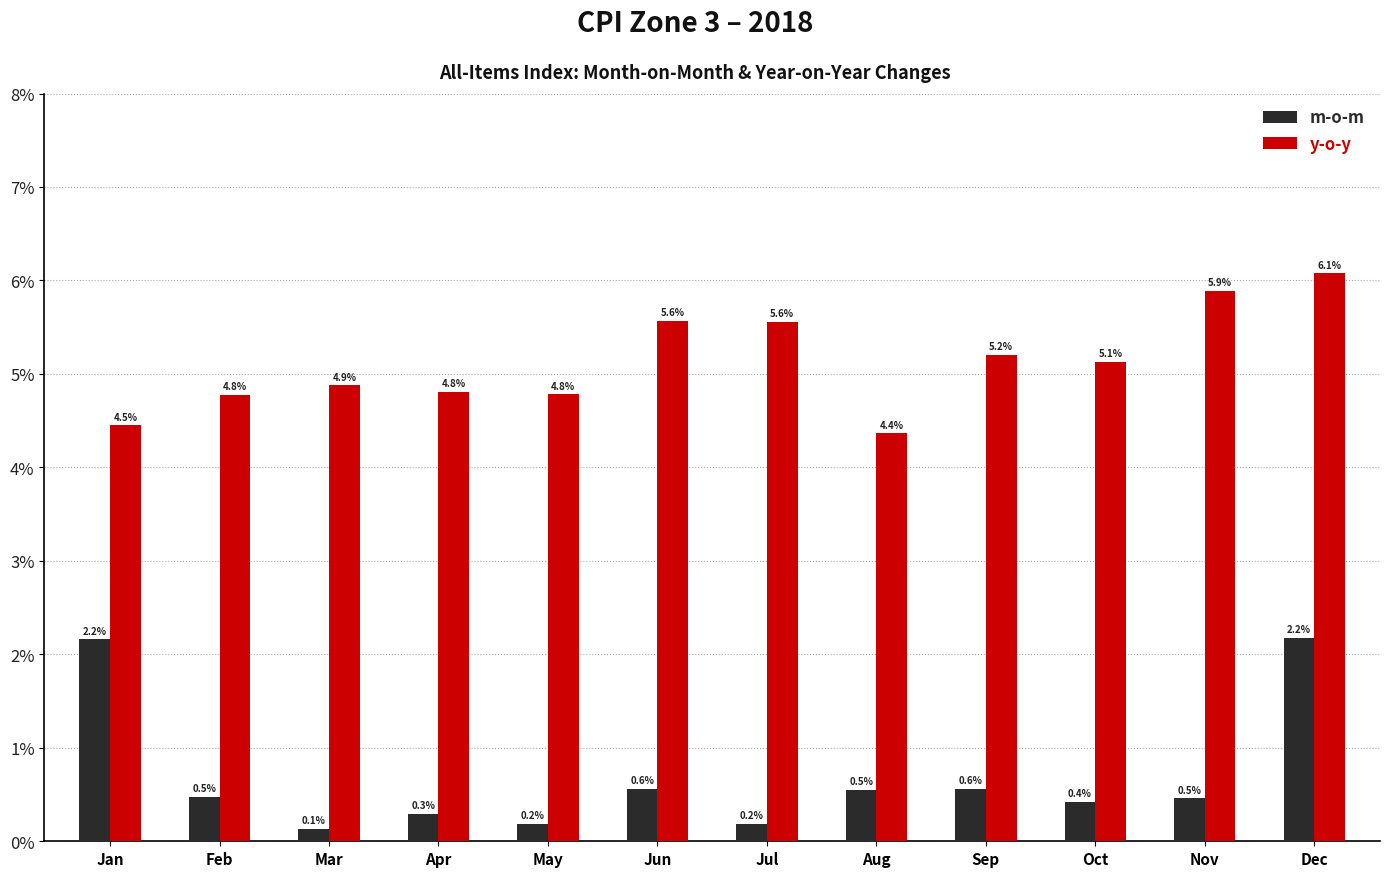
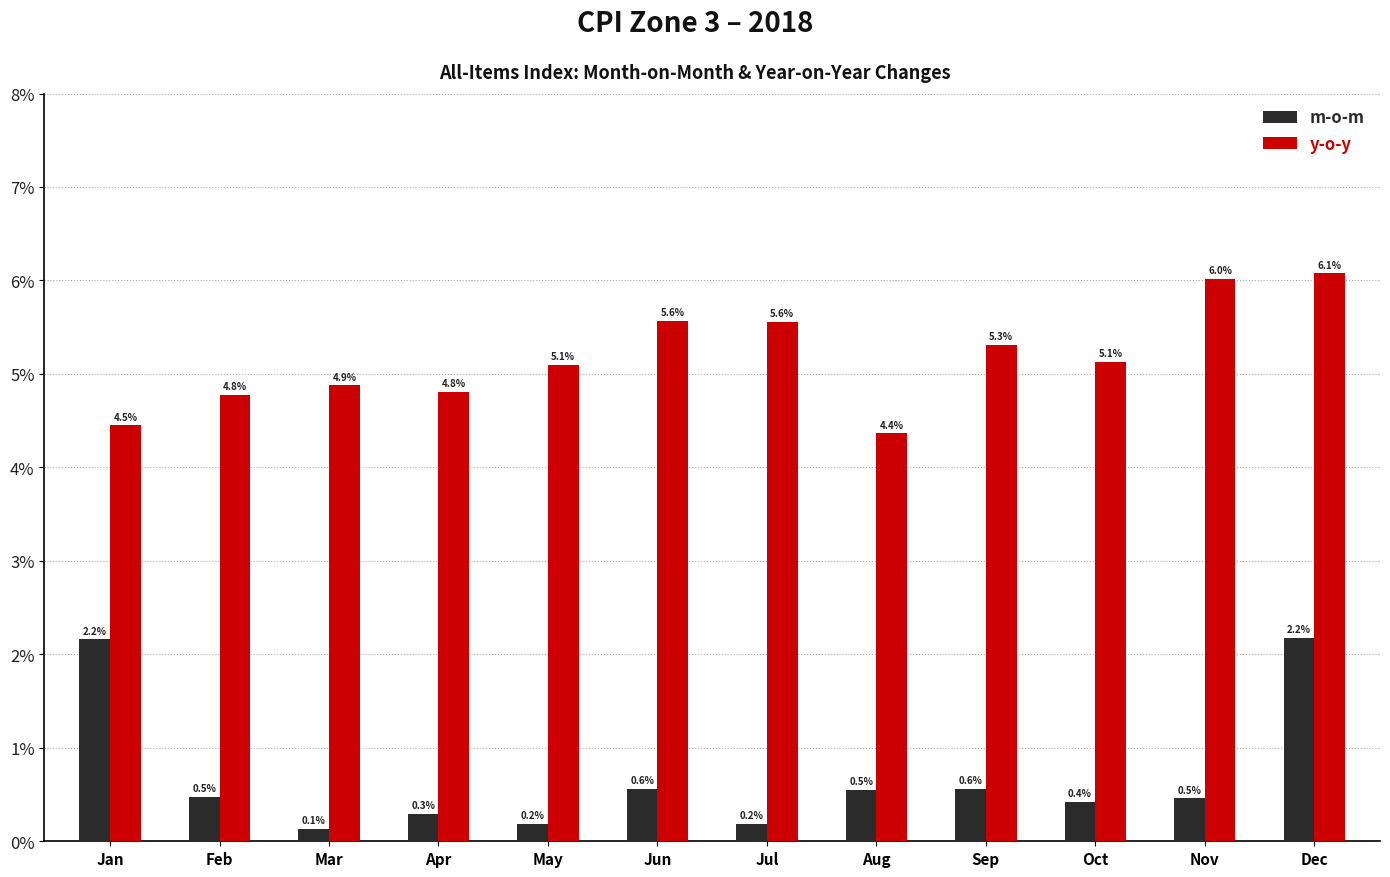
y-o-y, May: 4.8% -> 5.1%
y-o-y, Sep: 5.2% -> 5.3%
y-o-y, Nov: 5.9% -> 6.0%
